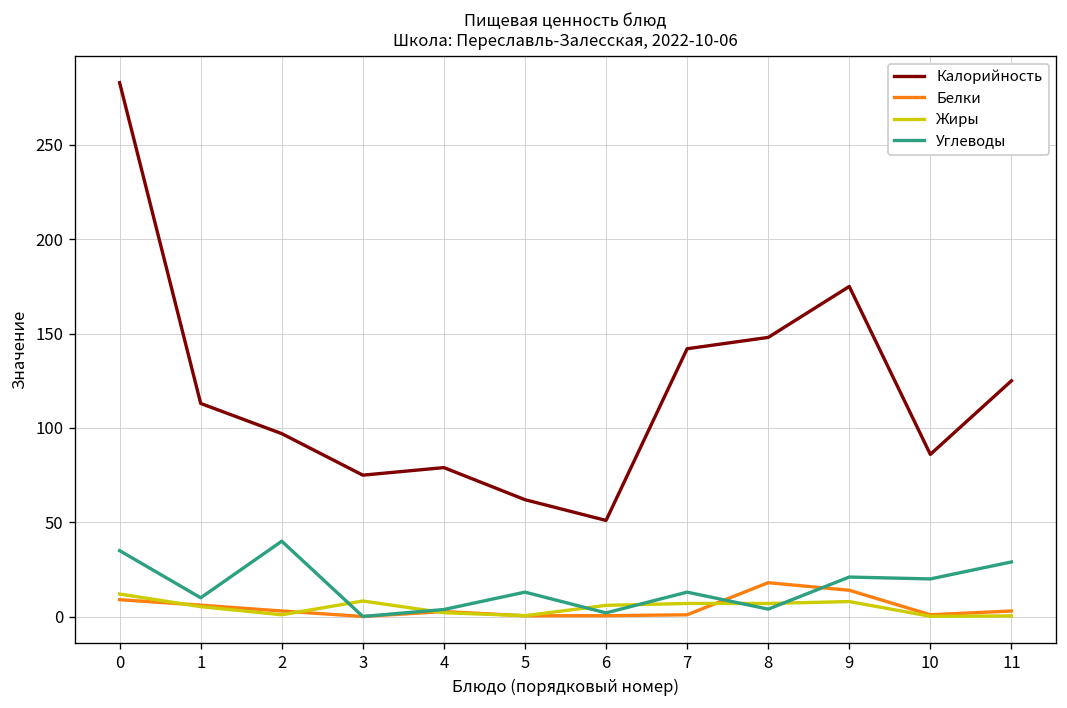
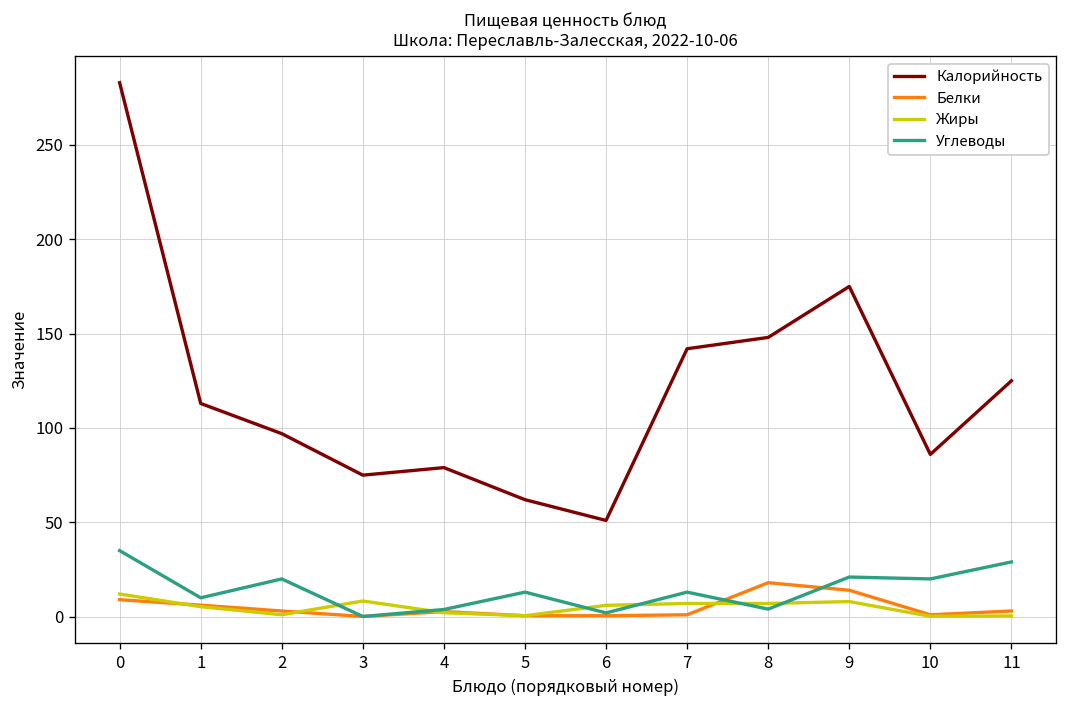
Углеводы, 2: 40 -> 20
